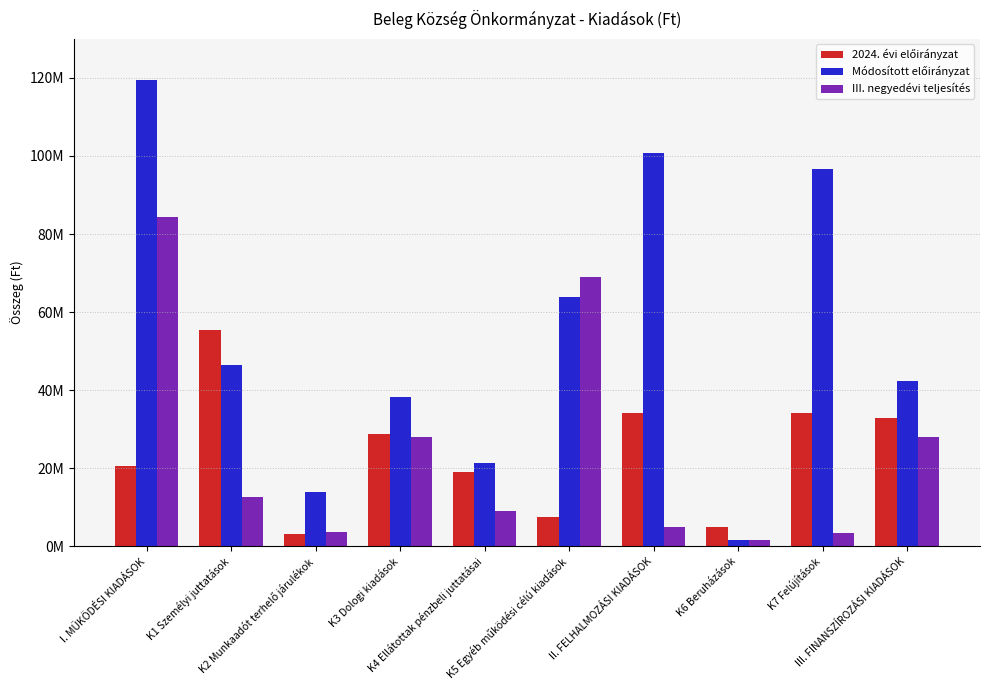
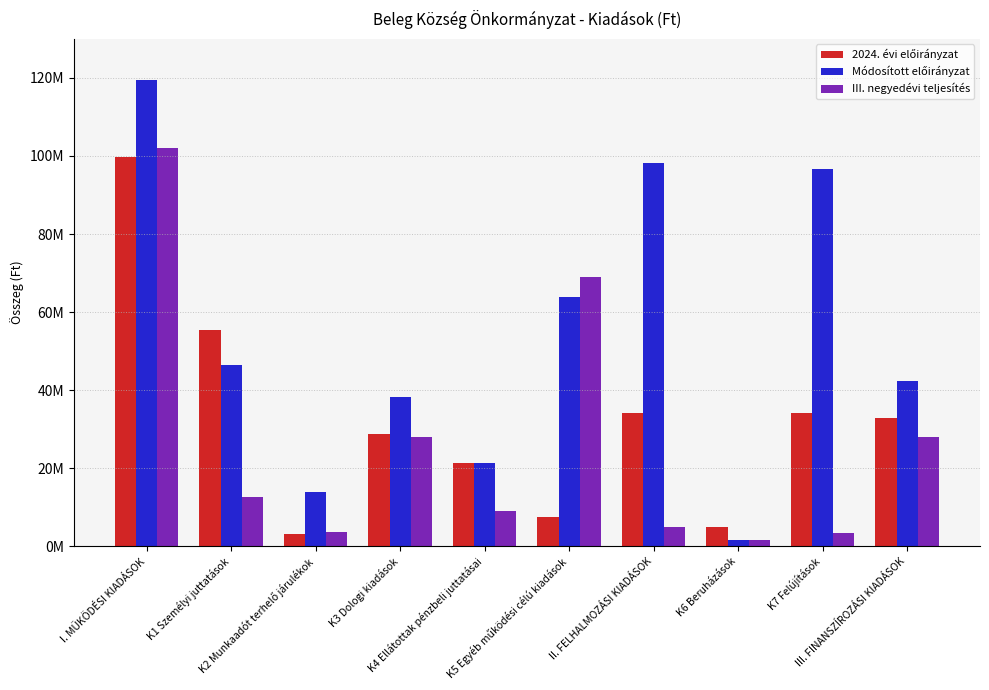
2024. évi előirányzat, I. MŰKÖDÉSI KIADÁSOK: 21000000 -> 100000000
III. negyedévi teljesítés, I. MŰKÖDÉSI KIADÁSOK: 84000000 -> 102000000
2024. évi előirányzat, K4 Ellátottak pénzbeli juttatásai: 19000000 -> 21000000
Módosított előirányzat, II. FELHALMOZÁSI KIADÁSOK: 101000000 -> 98000000
